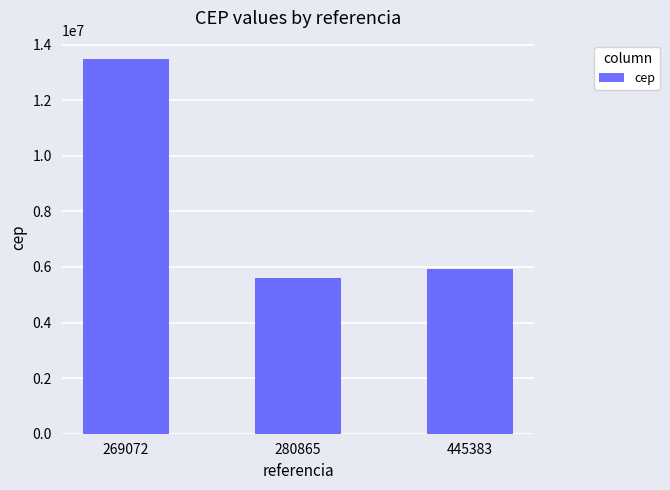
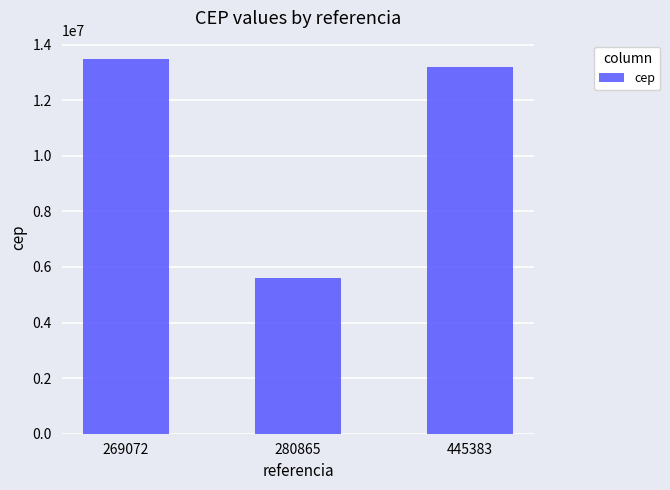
445383: 5900000 -> 13200000
